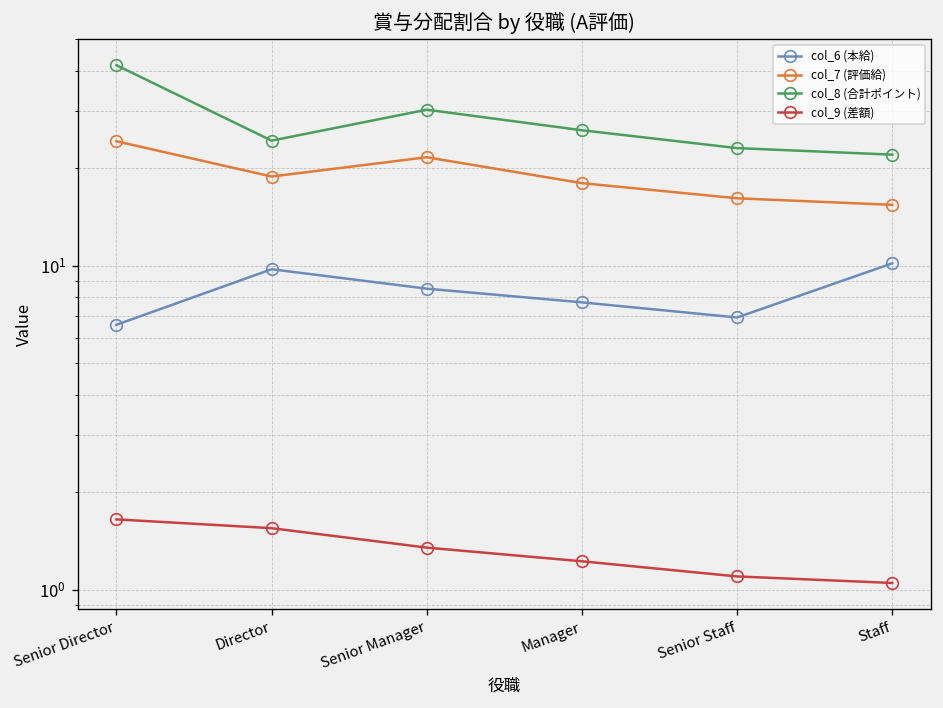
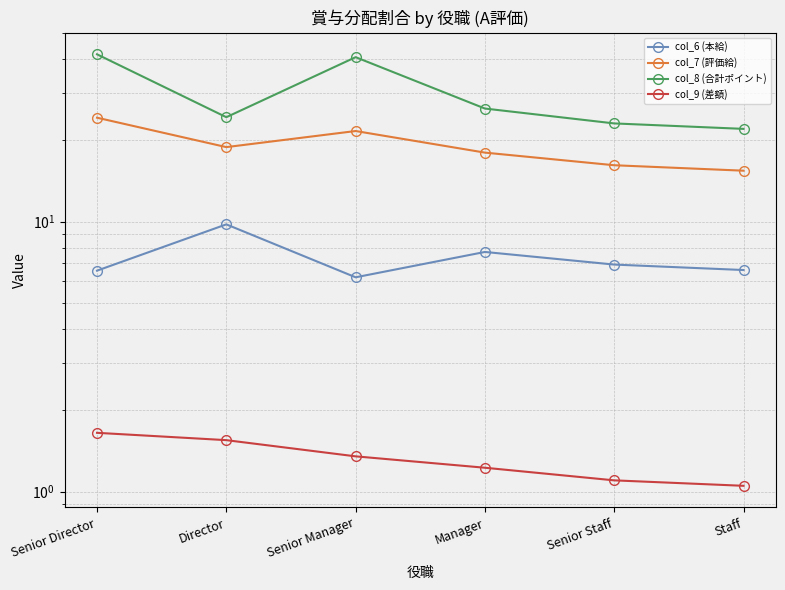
col_6 (本給), Senior Manager: 8.5 -> 6.2
col_8 (合計ポイント), Senior Manager: 30 -> 41
col_6 (本給), Staff: 10.2 -> 6.6
